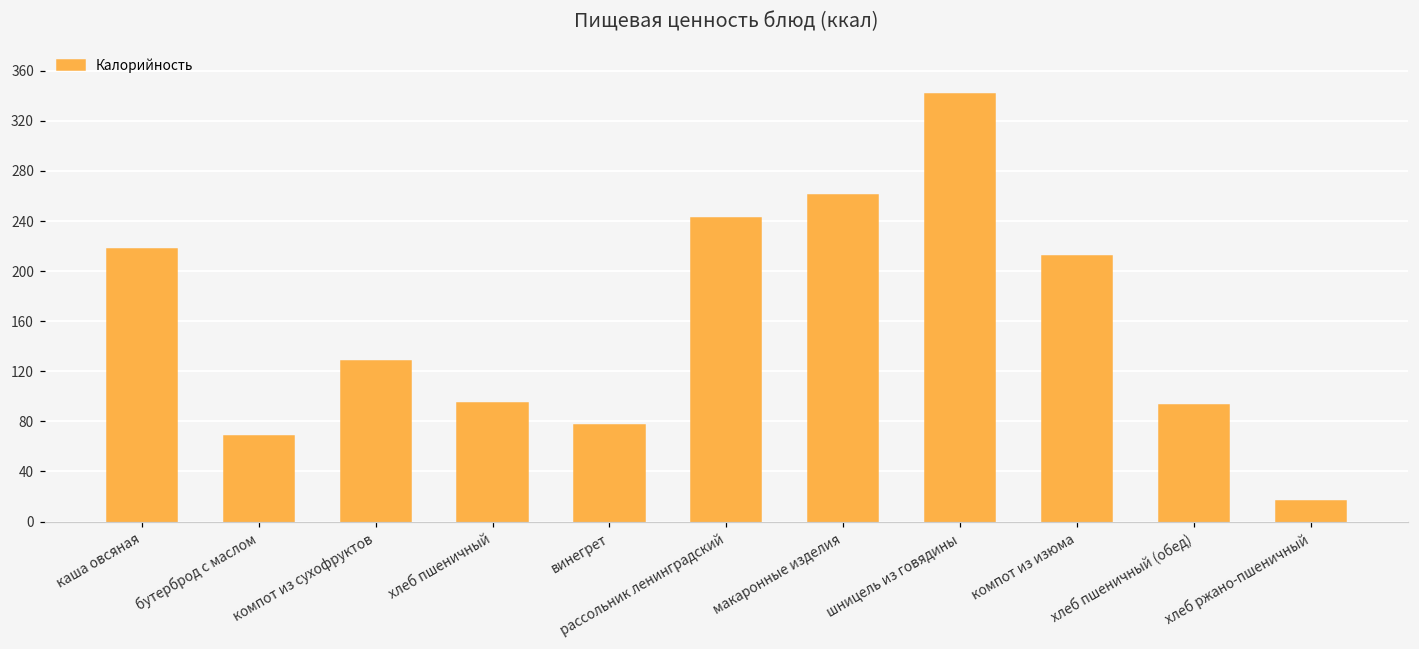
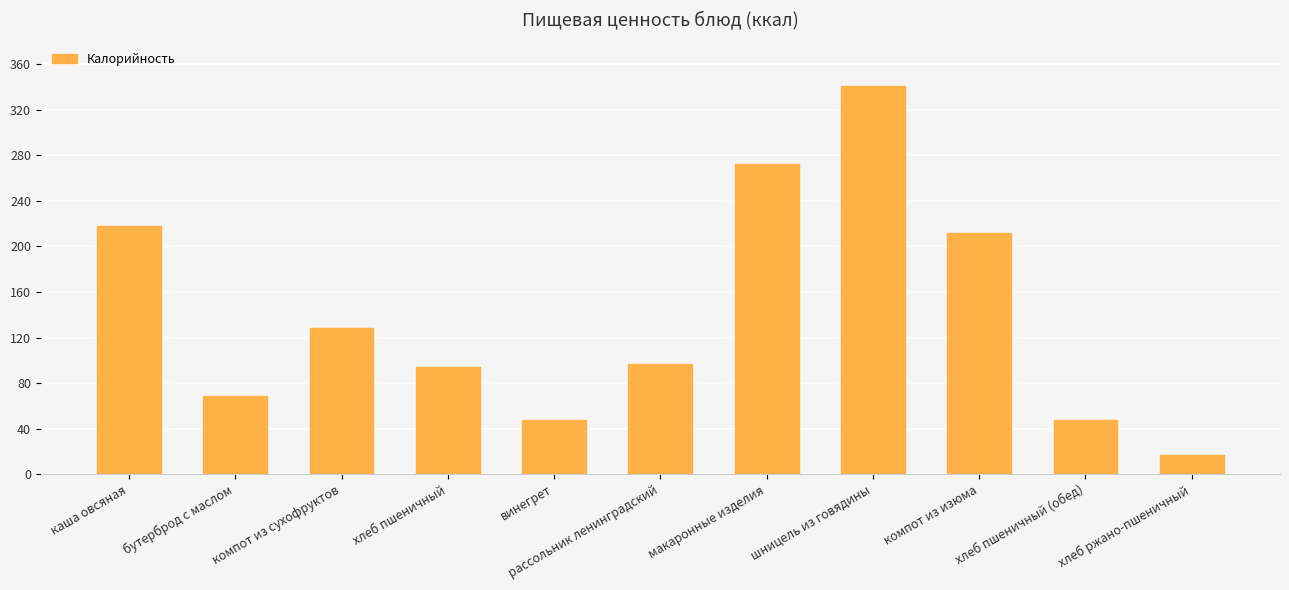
винегрет: 77 -> 47
рассольник ленинградский: 243 -> 97
макаронные изделия: 261 -> 273
хлеб пшеничный (обед): 93 -> 47
